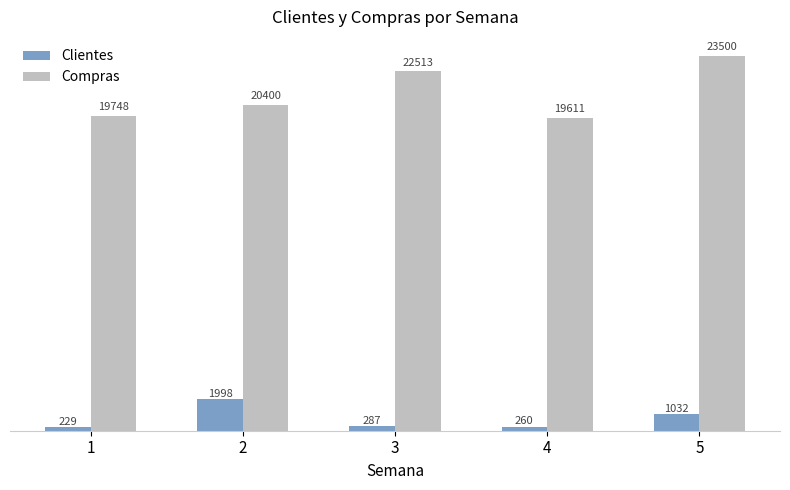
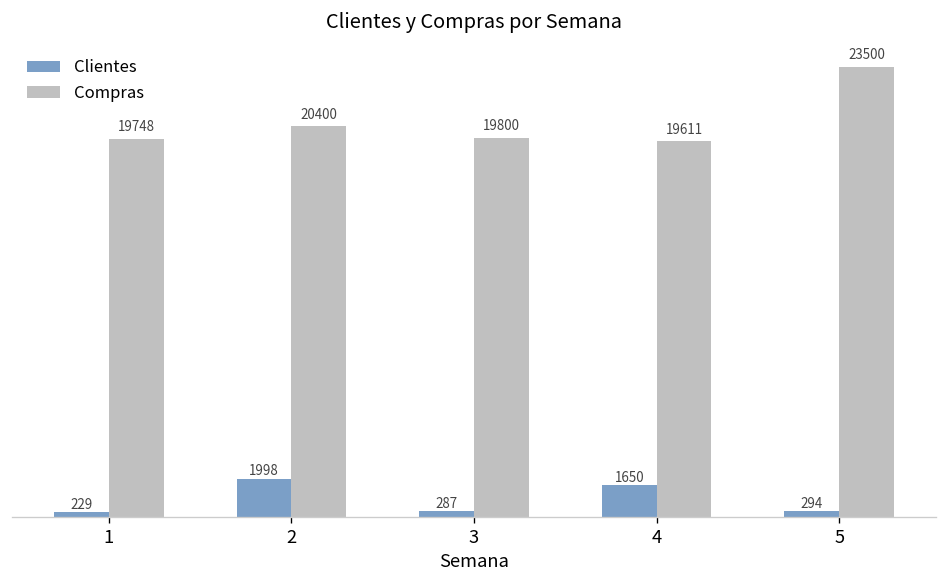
Compras, 3: 22513 -> 19800
Clientes, 4: 260 -> 1650
Clientes, 5: 1032 -> 294
